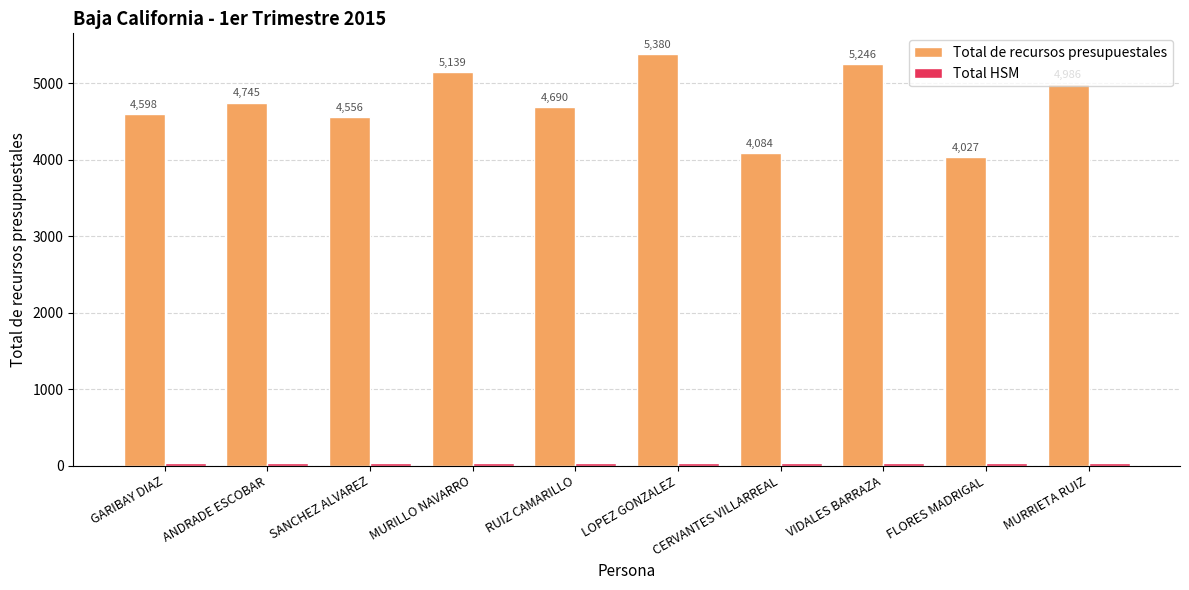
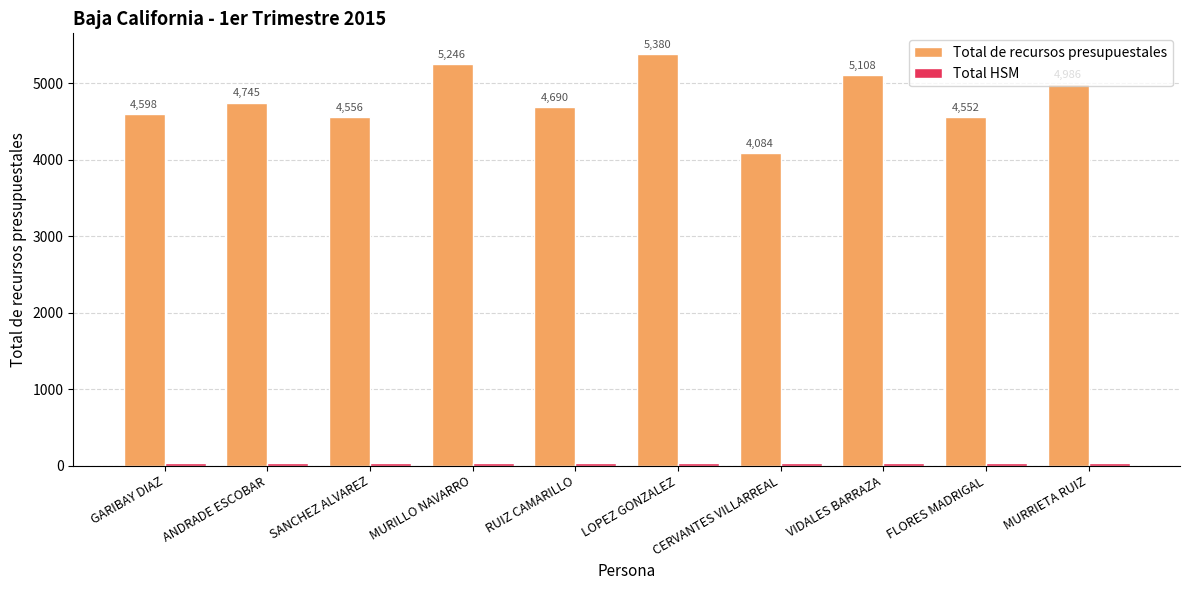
Total de recursos presupuestales, MURILLO NAVARRO: 5,139 -> 5,246
Total de recursos presupuestales, VIDALES BARRAZA: 5,246 -> 5,108
Total de recursos presupuestales, FLORES MADRIGAL: 4,027 -> 4,552
